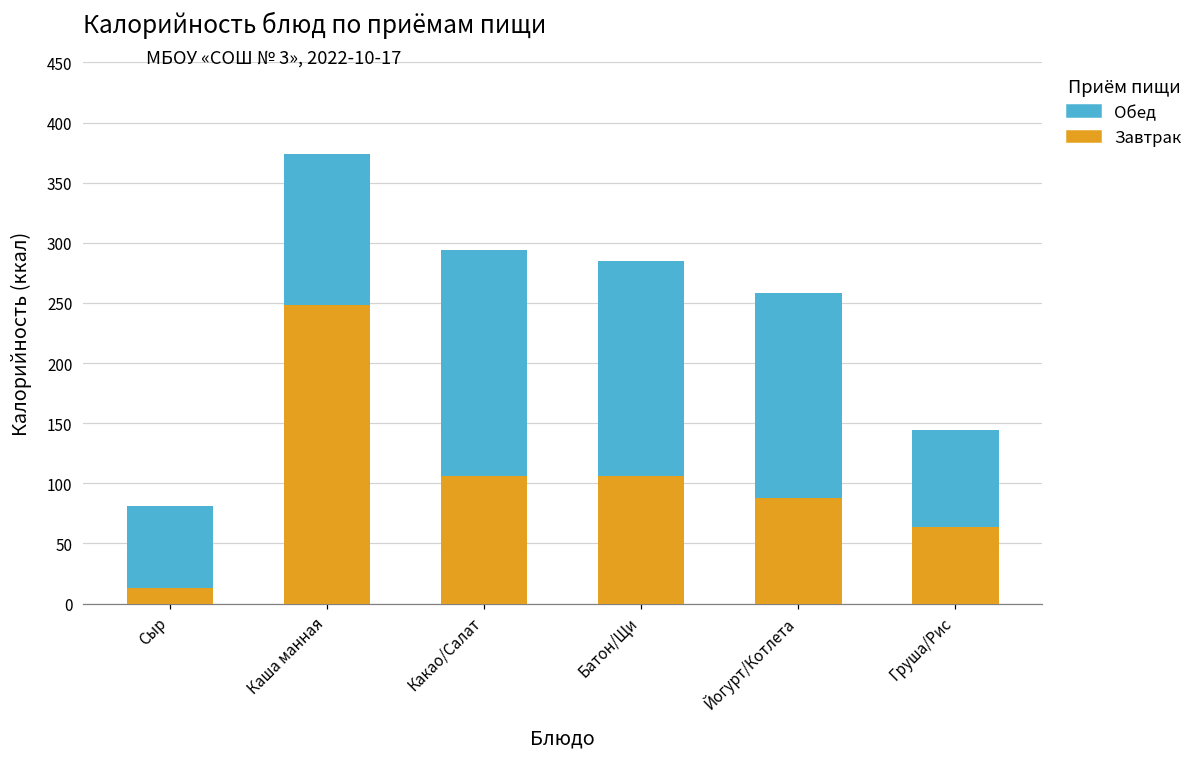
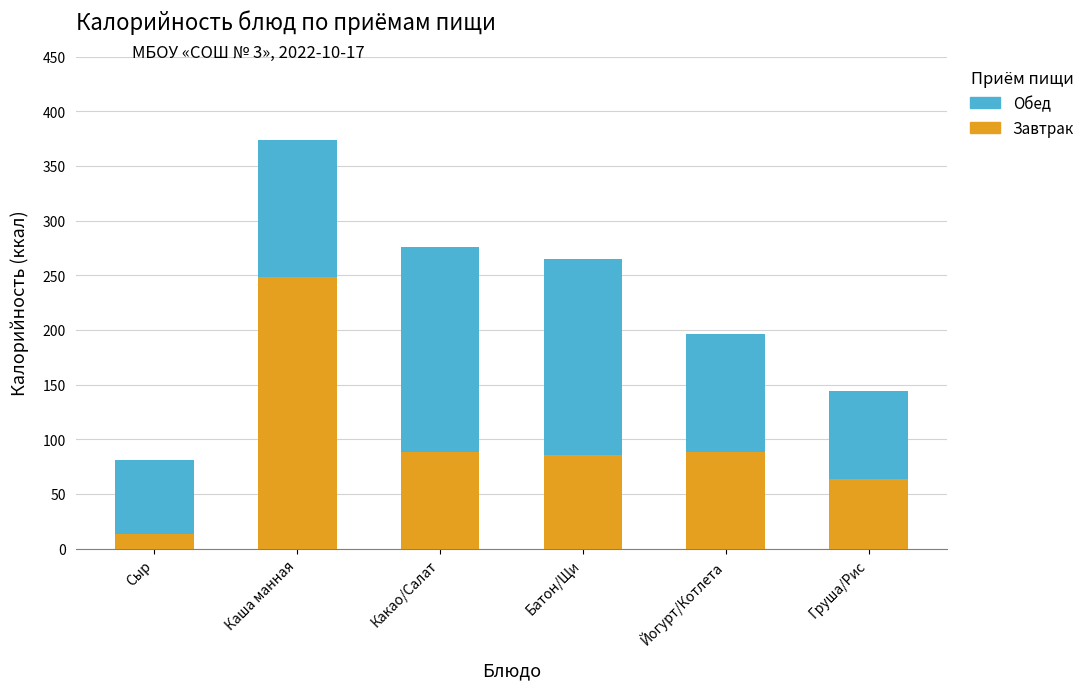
Завтрак, Какао/Салат: 106 -> 88
Завтрак, Батон/Щи: 106 -> 86
Обед, Йогурт/Котлета: 170 -> 108
